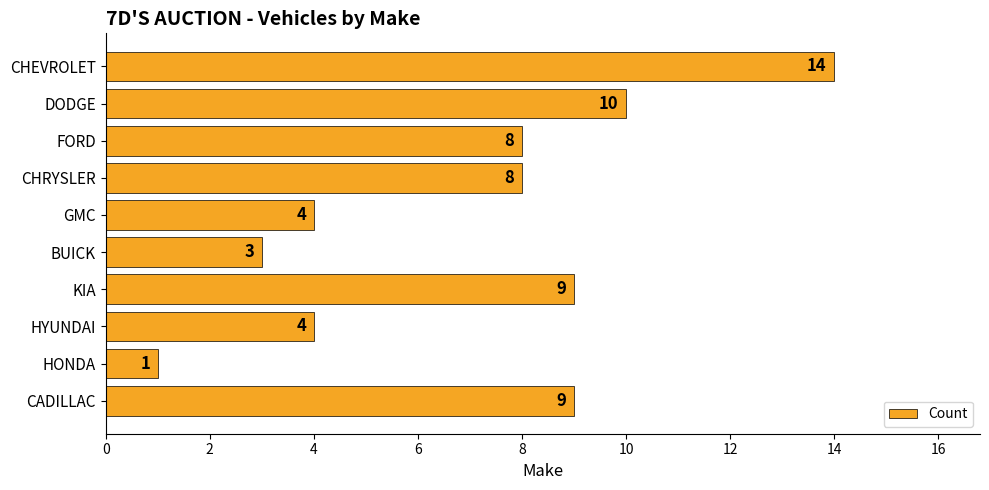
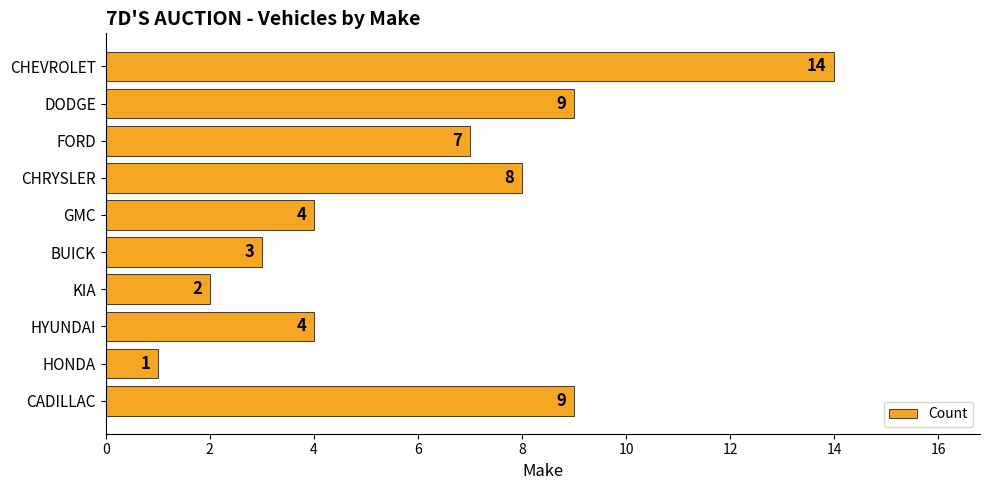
DODGE: 10 -> 9
FORD: 8 -> 7
KIA: 9 -> 2
